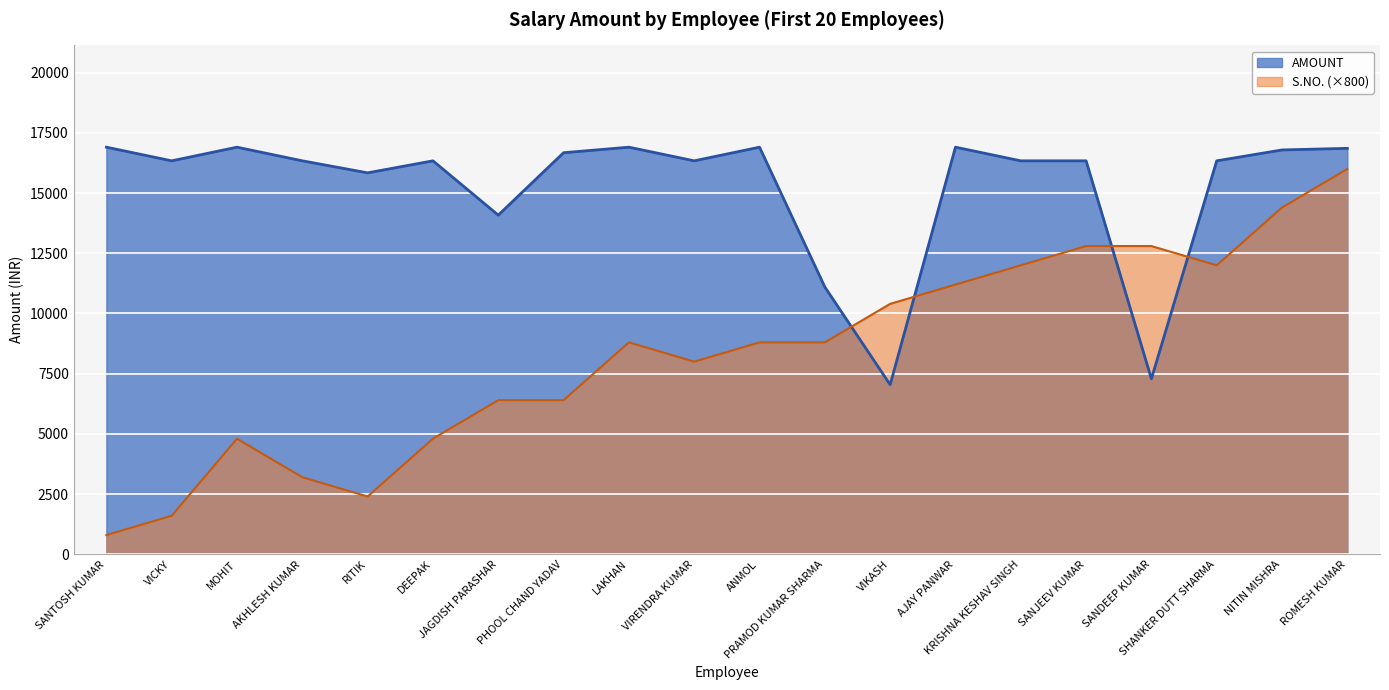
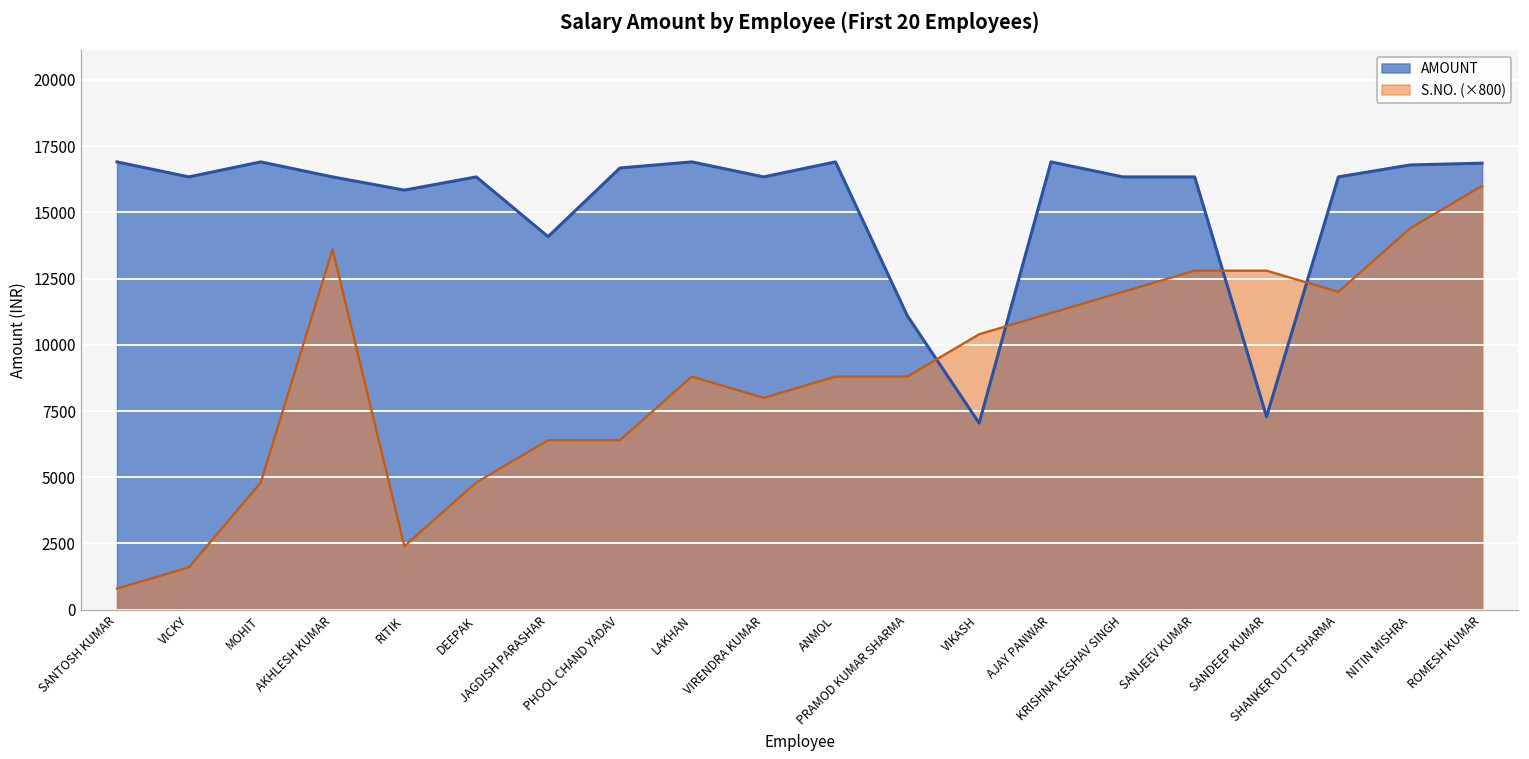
S.NO. (×800), AKHLESH KUMAR: 3200 -> 13600
